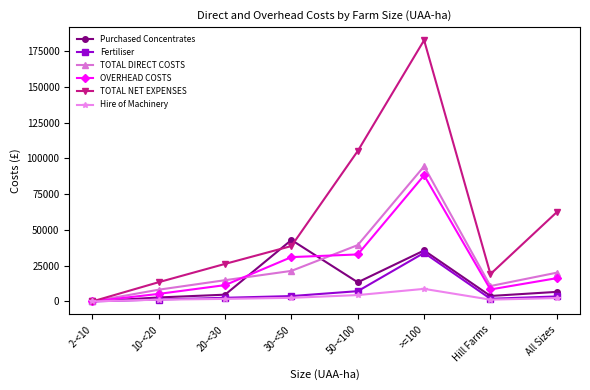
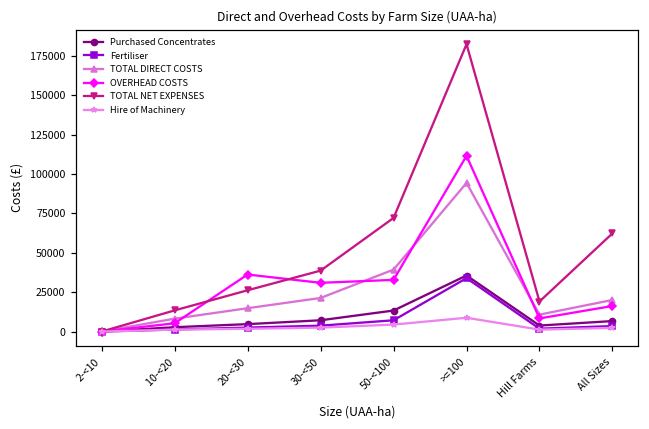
OVERHEAD COSTS, 20-<30: 11000 -> 36000
Purchased Concentrates, 30-<50: 43000 -> 7000
TOTAL NET EXPENSES, 50-<100: 105000 -> 72000
OVERHEAD COSTS, >=100: 88000 -> 112000
